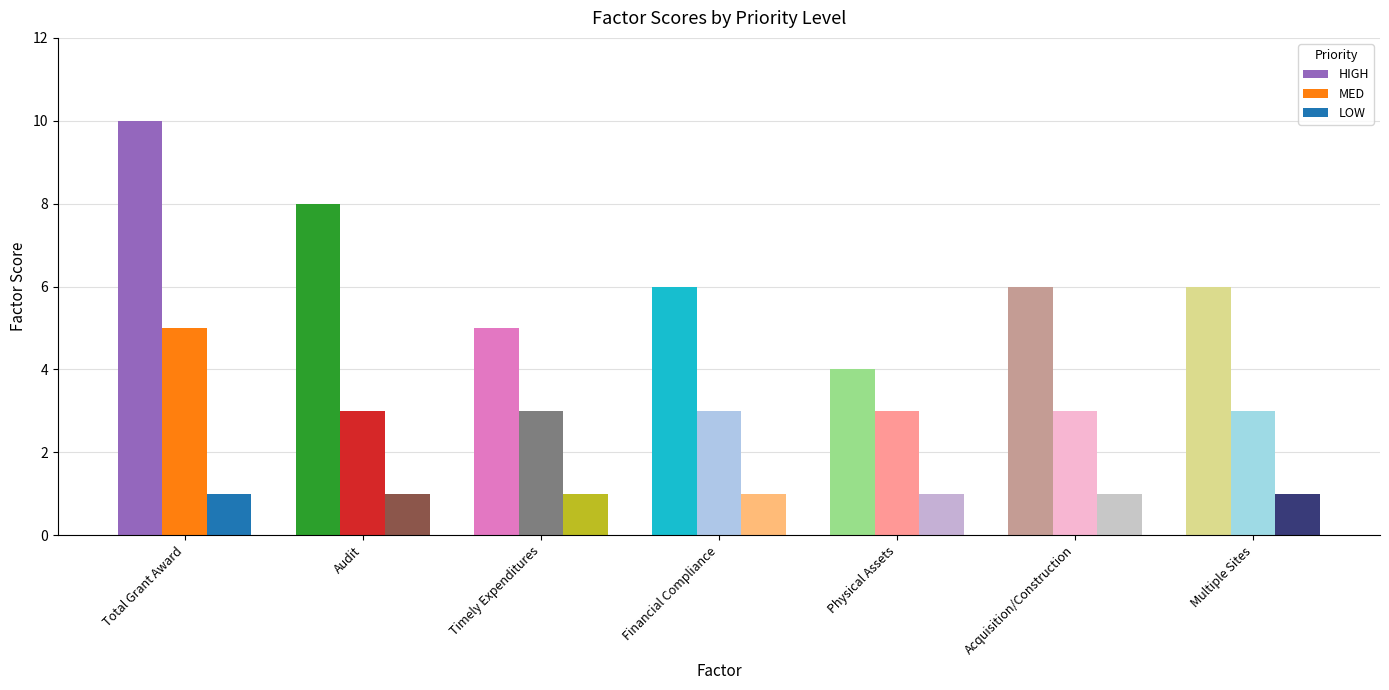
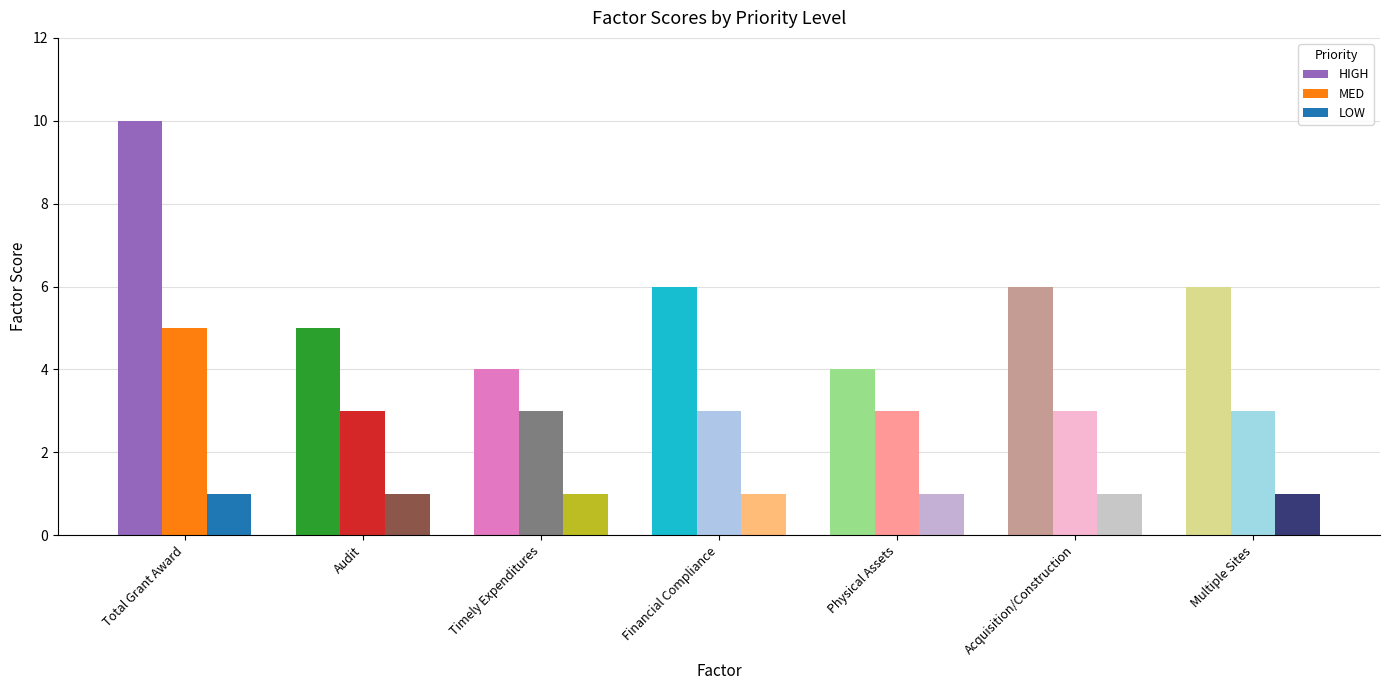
HIGH, Audit: 8 -> 5
HIGH, Timely Expenditures: 5 -> 4
